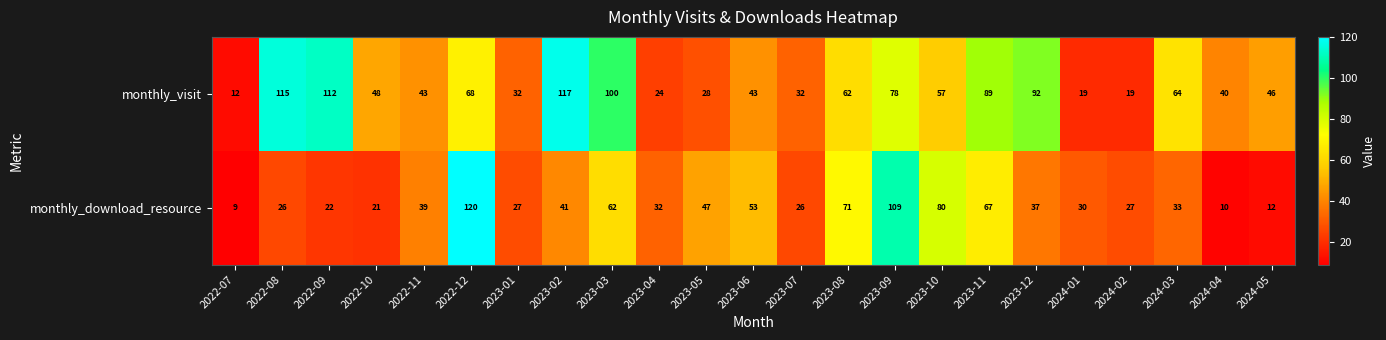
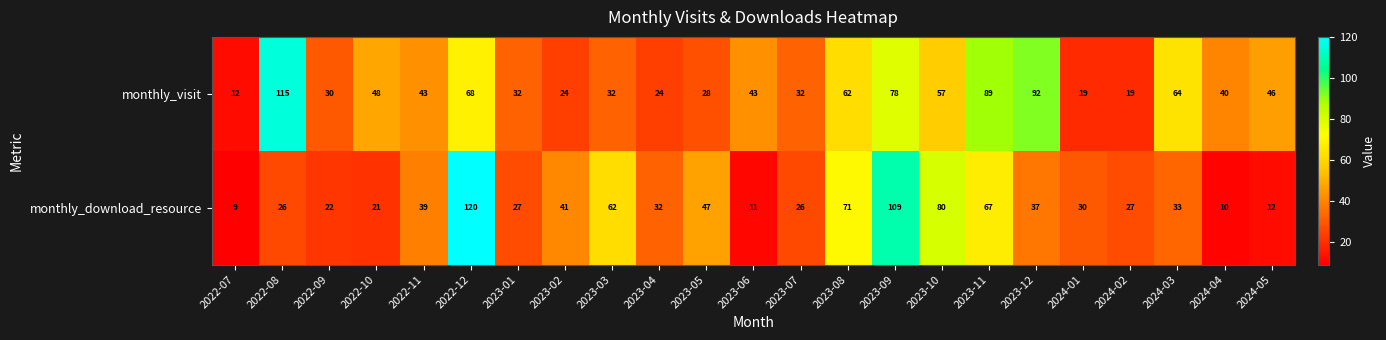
monthly_visit, 2022-09: 112 -> 30
monthly_visit, 2023-02: 117 -> 24
monthly_visit, 2023-03: 100 -> 32
monthly_download_resource, 2023-06: 53 -> 11
